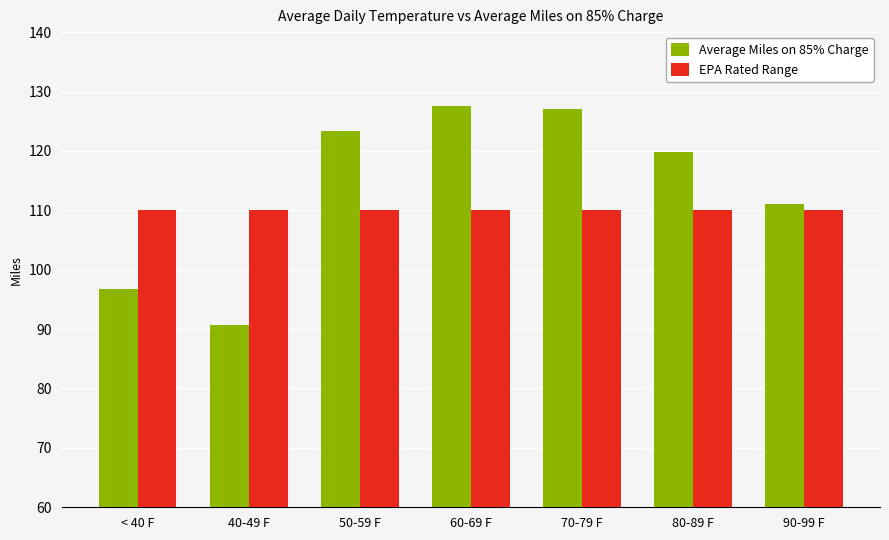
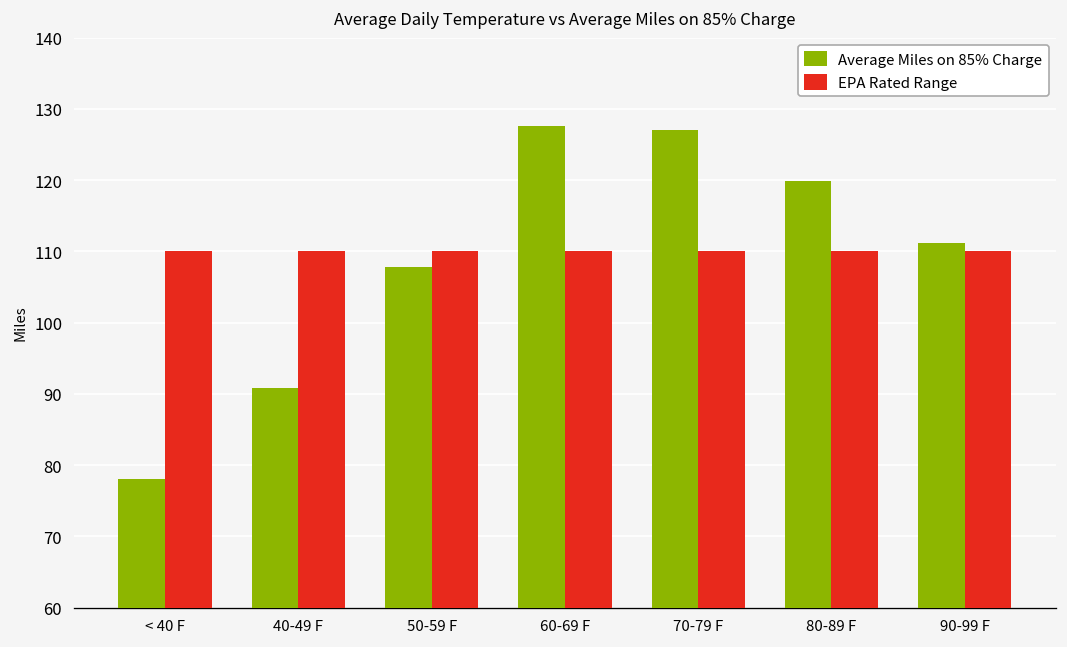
Average Miles on 85% Charge, < 40 F: 97 -> 78
Average Miles on 85% Charge, 50-59 F: 123 -> 108
